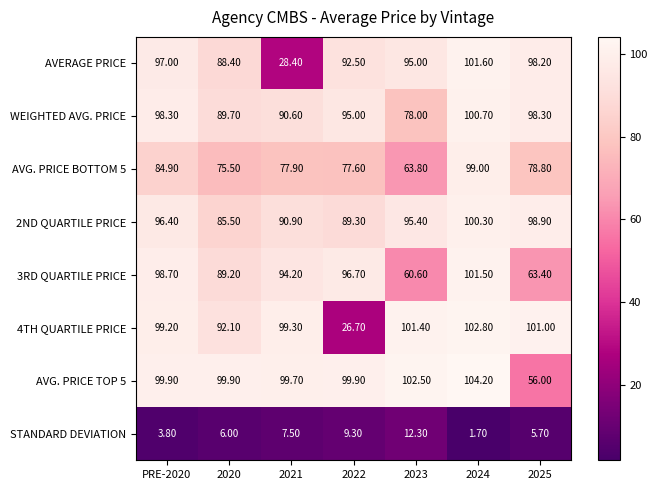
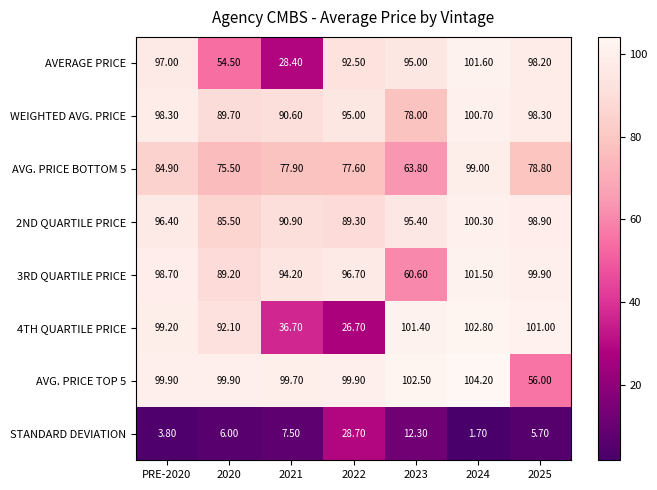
AVERAGE PRICE, 2020: 88.40 -> 54.50
3RD QUARTILE PRICE, 2025: 63.40 -> 99.90
4TH QUARTILE PRICE, 2021: 99.30 -> 36.70
STANDARD DEVIATION, 2022: 9.30 -> 28.70
